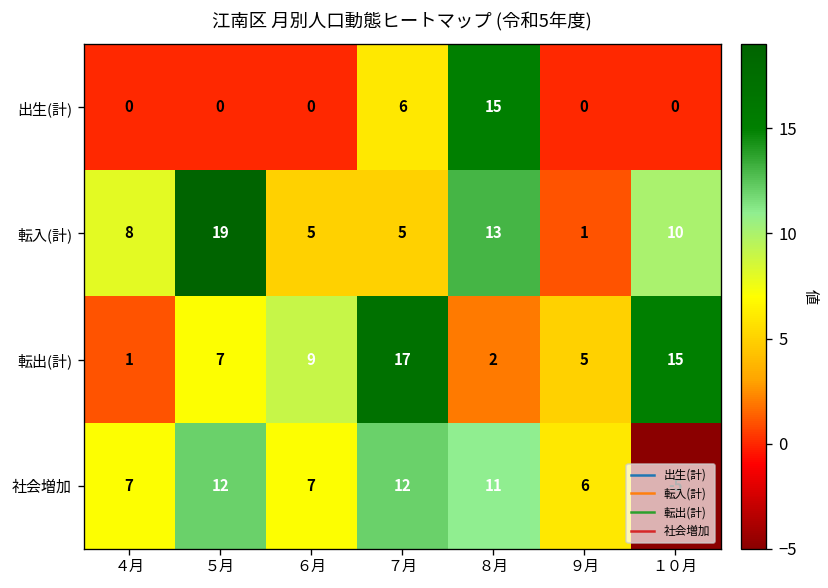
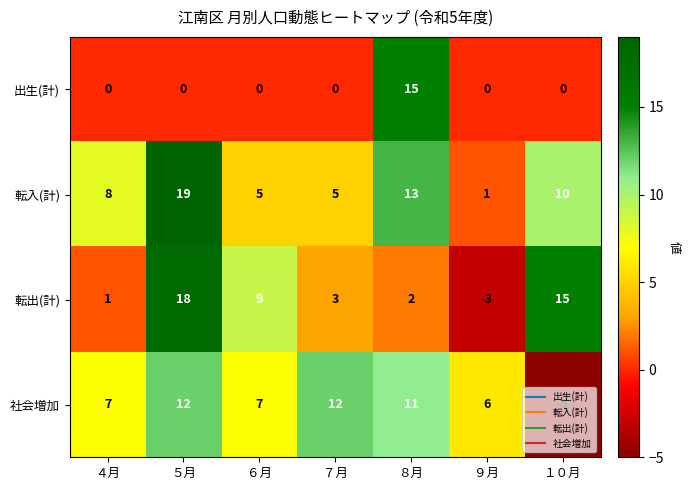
出生(計), ７月: 6 -> 0
転出(計), ５月: 7 -> 18
転出(計), ７月: 17 -> 3
転出(計), ９月: 5 -> -3
